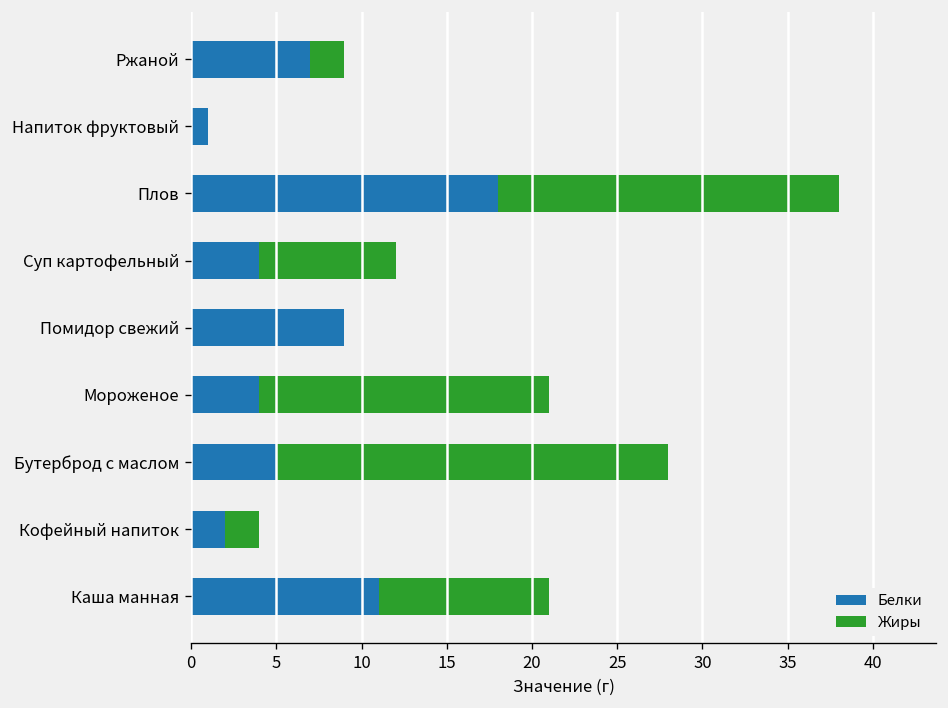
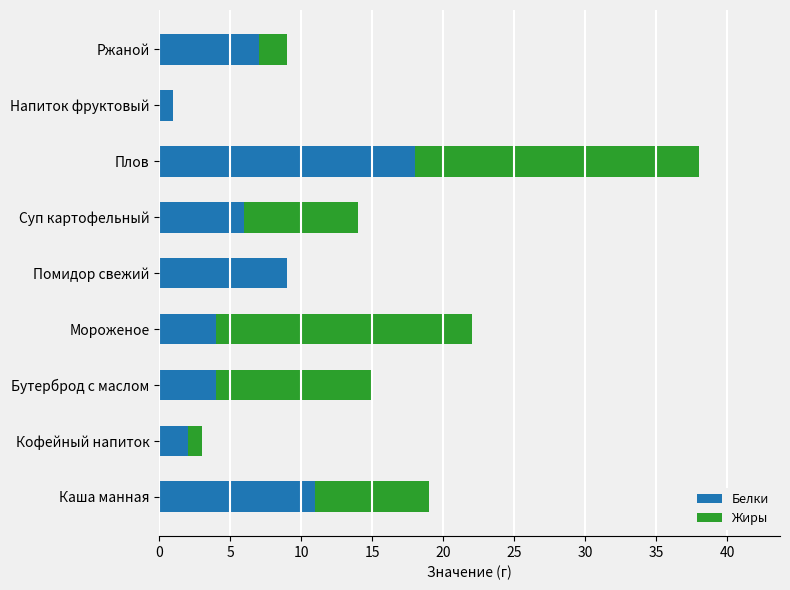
Белки, Суп картофельный: 4 -> 6
Жиры, Мороженое: 17 -> 18
Белки, Бутерброд с маслом: 5 -> 4
Жиры, Бутерброд с маслом: 23 -> 11
Жиры, Кофейный напиток: 2 -> 1
Жиры, Каша манная: 10 -> 8
